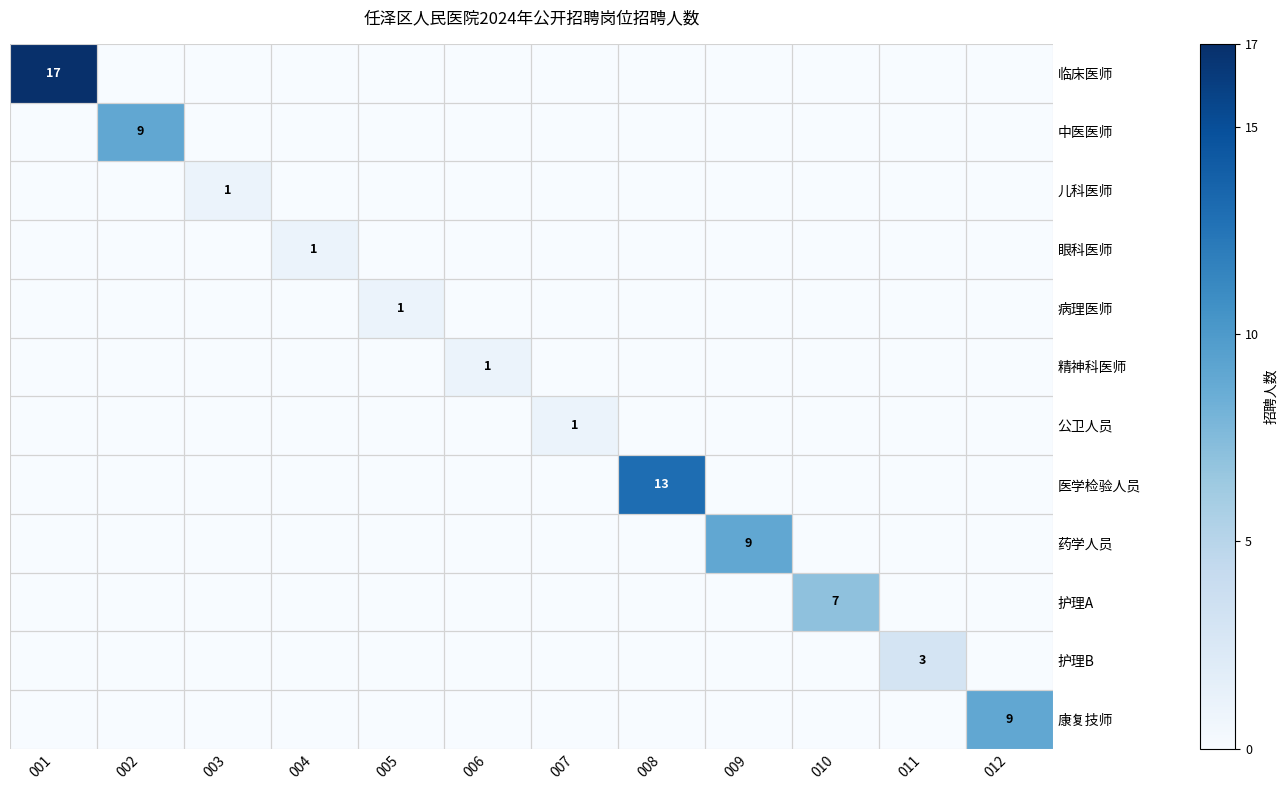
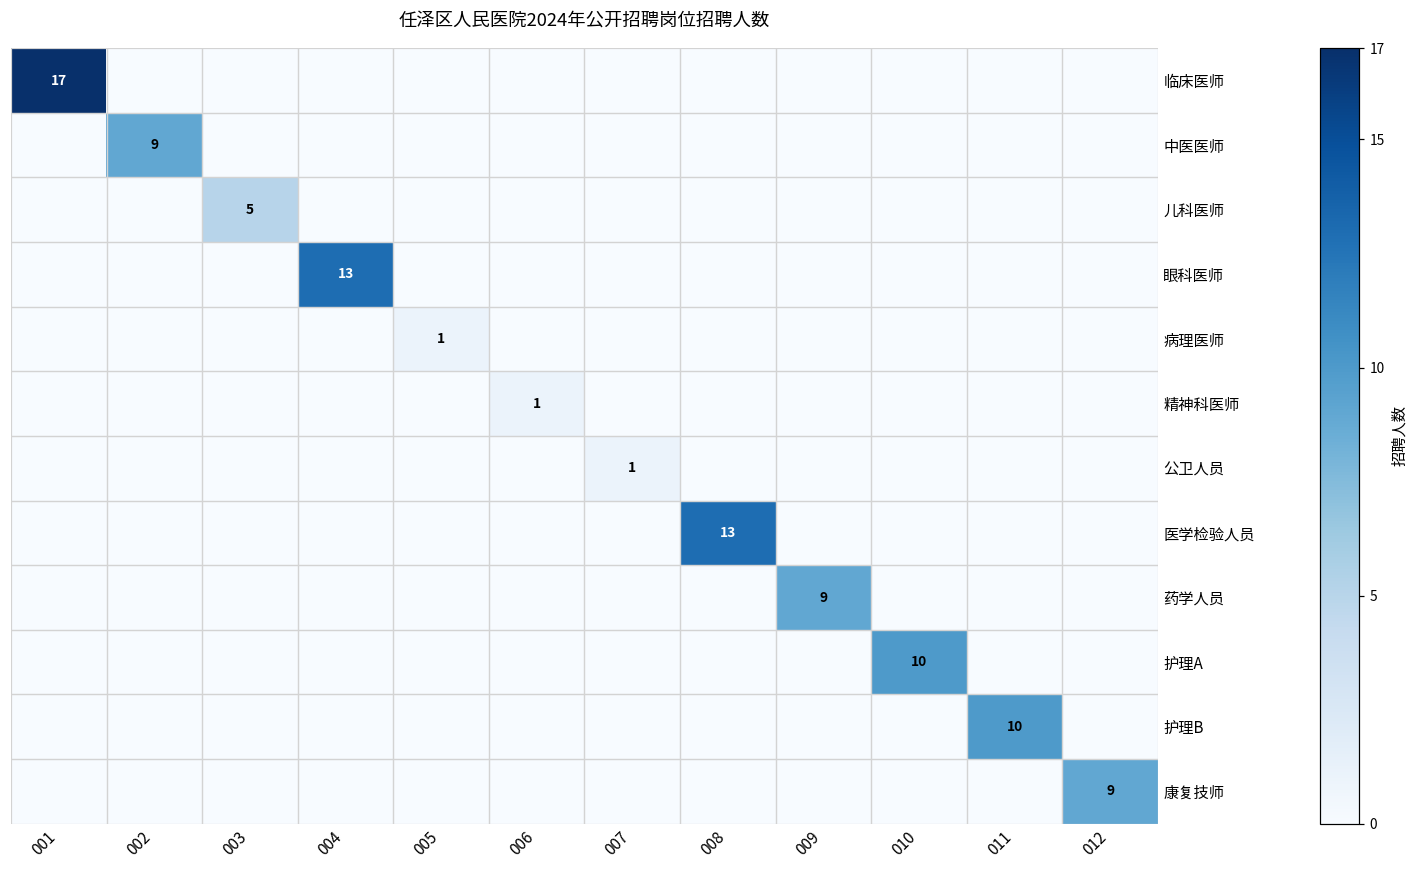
儿科医师, 003: 1 -> 5
眼科医师, 004: 1 -> 13
护理A, 010: 7 -> 10
护理B, 011: 3 -> 10
